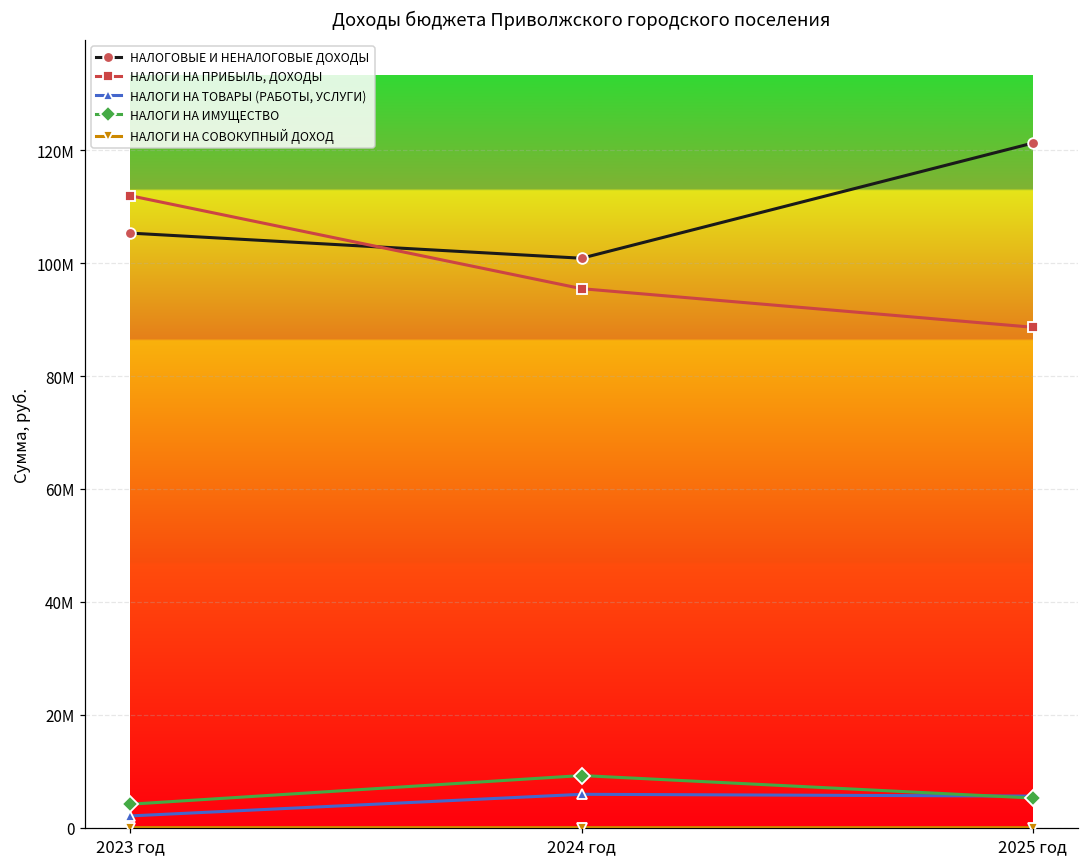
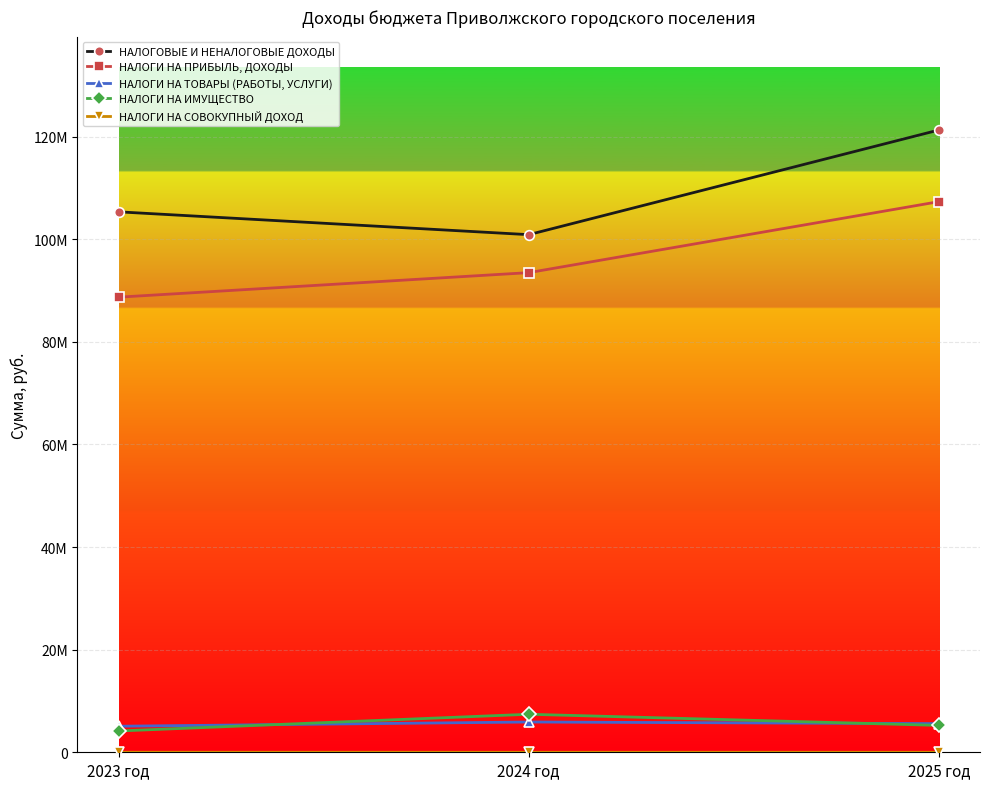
НАЛОГИ НА ПРИБЫЛЬ, ДОХОДЫ, 2023 год: 112000000 -> 89000000
НАЛОГИ НА ТОВАРЫ (РАБОТЫ, УСЛУГИ), 2023 год: 2000000 -> 5000000
НАЛОГИ НА ПРИБЫЛЬ, ДОХОДЫ, 2024 год: 95000000 -> 93000000
НАЛОГИ НА ИМУЩЕСТВО, 2024 год: 9000000 -> 7000000
НАЛОГИ НА ПРИБЫЛЬ, ДОХОДЫ, 2025 год: 89000000 -> 107000000
